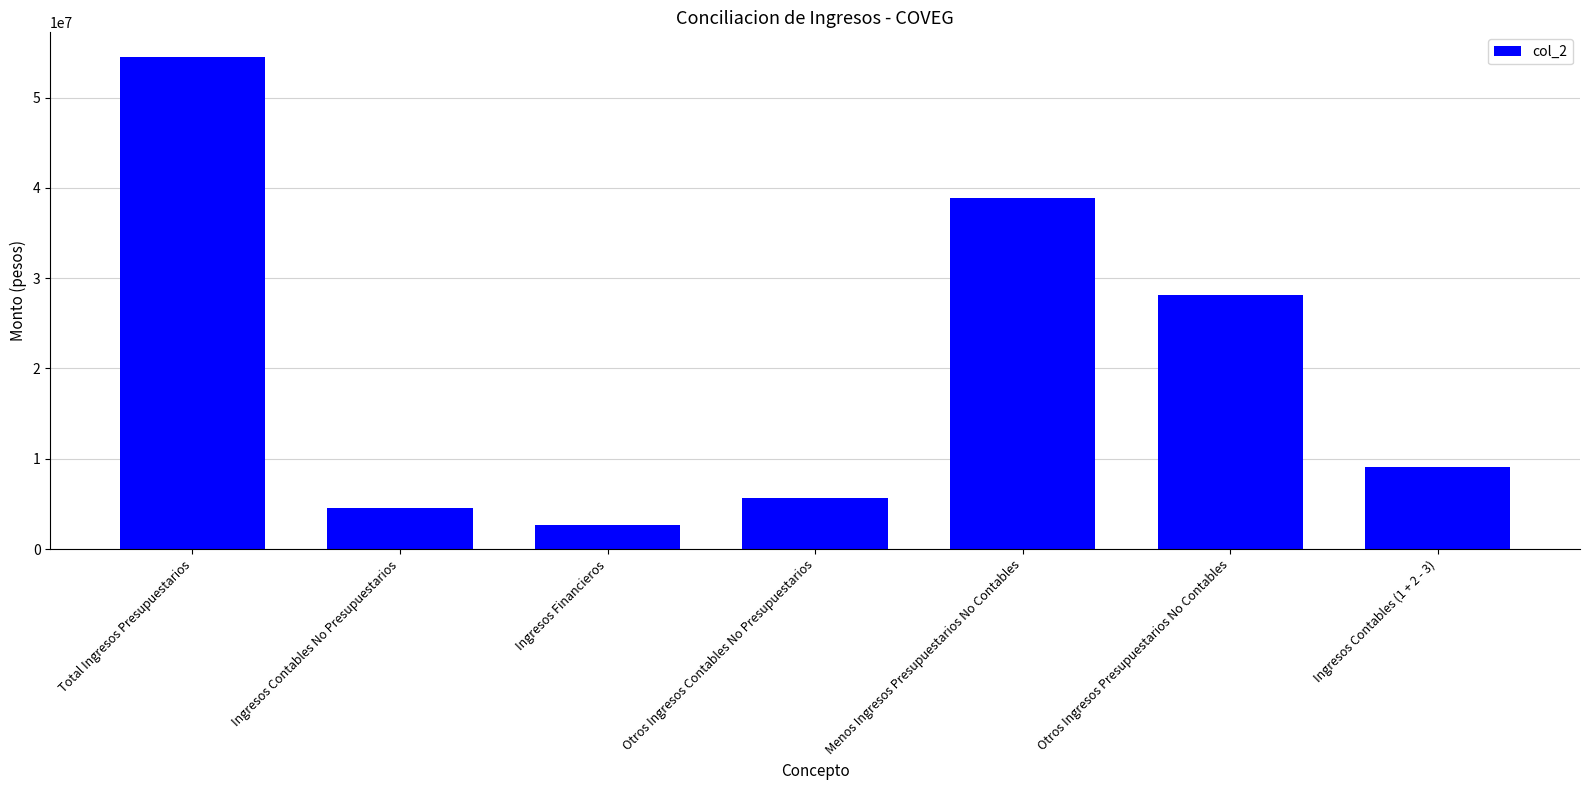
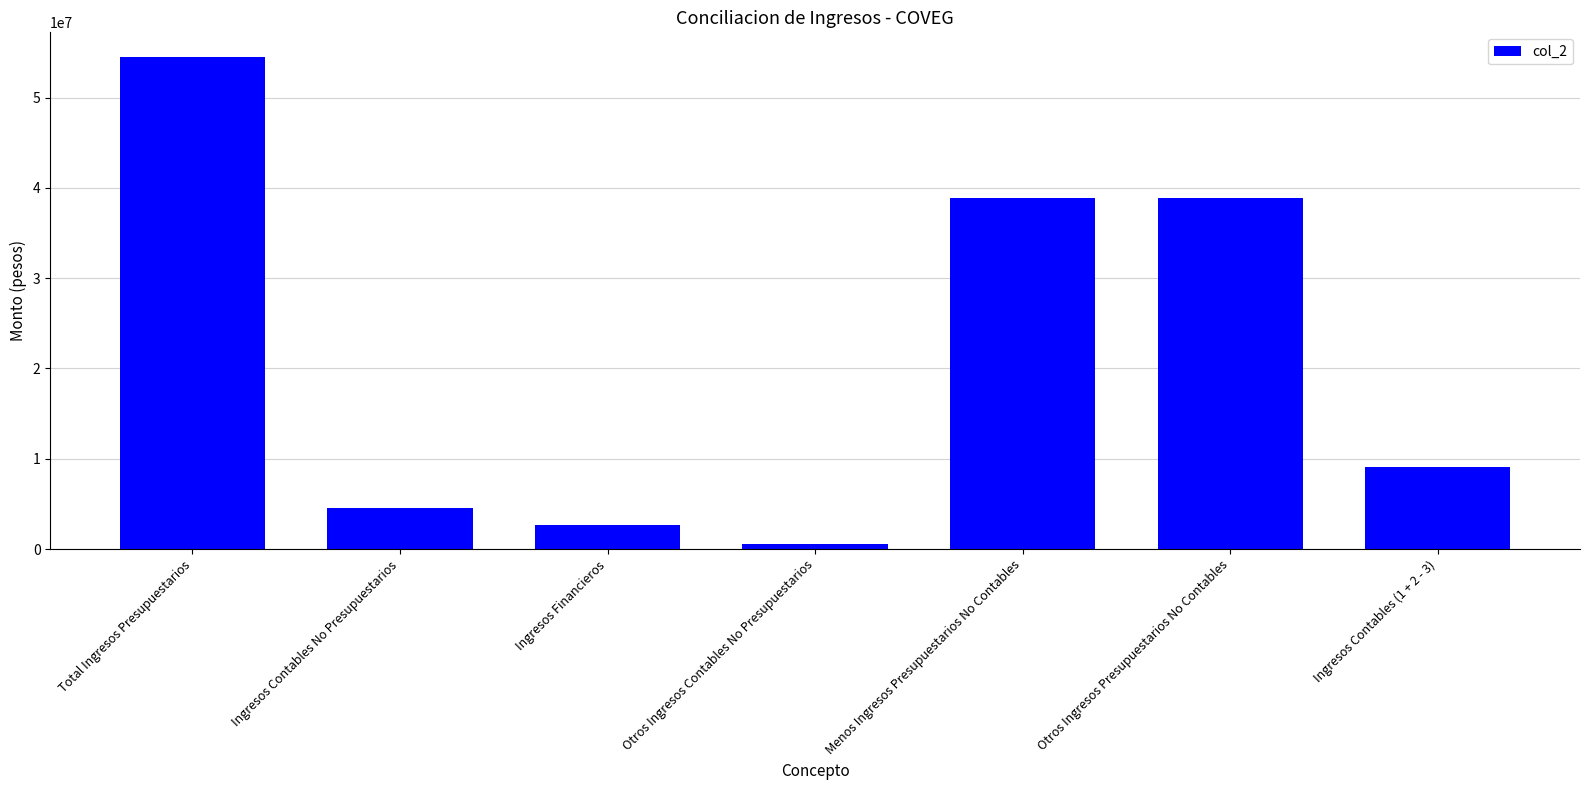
Otros Ingresos Contables No Presupuestarios: 6000000 -> 1000000
Otros Ingresos Presupuestarios No Contables: 28000000 -> 39000000
